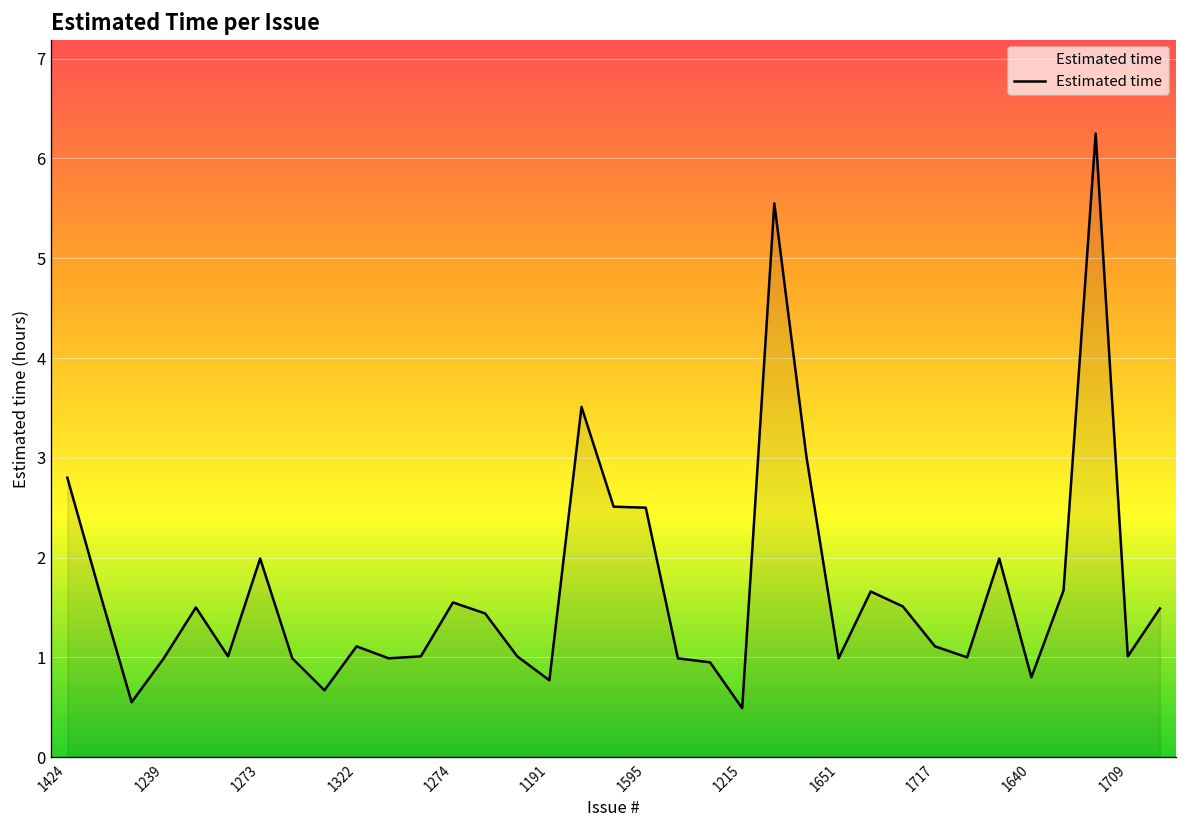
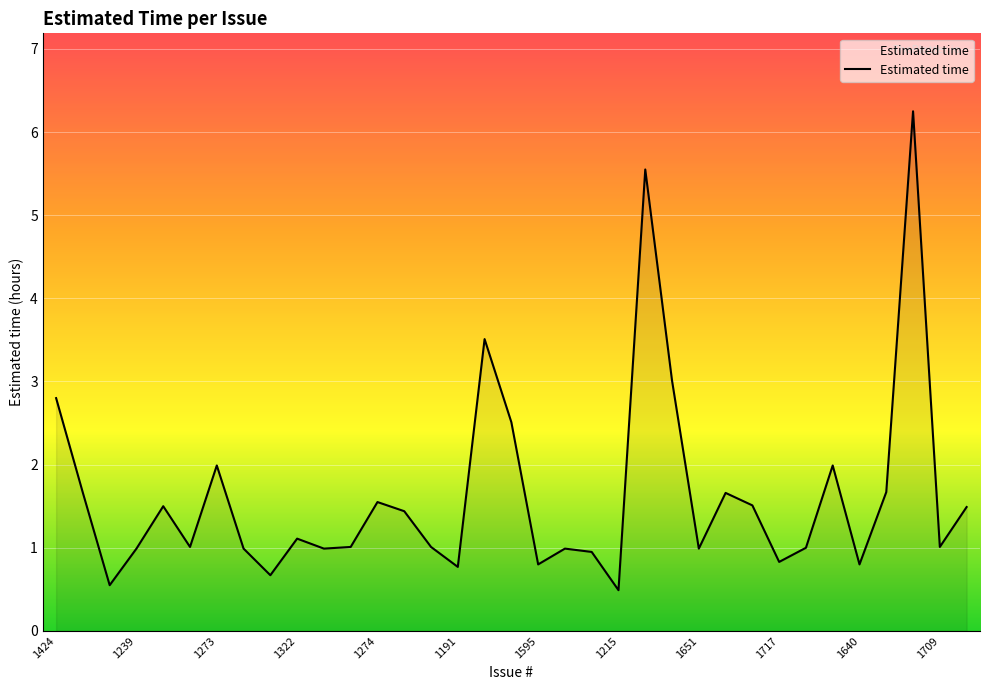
1595: 2.5 -> 0.8
1717: 1.1 -> 0.8
